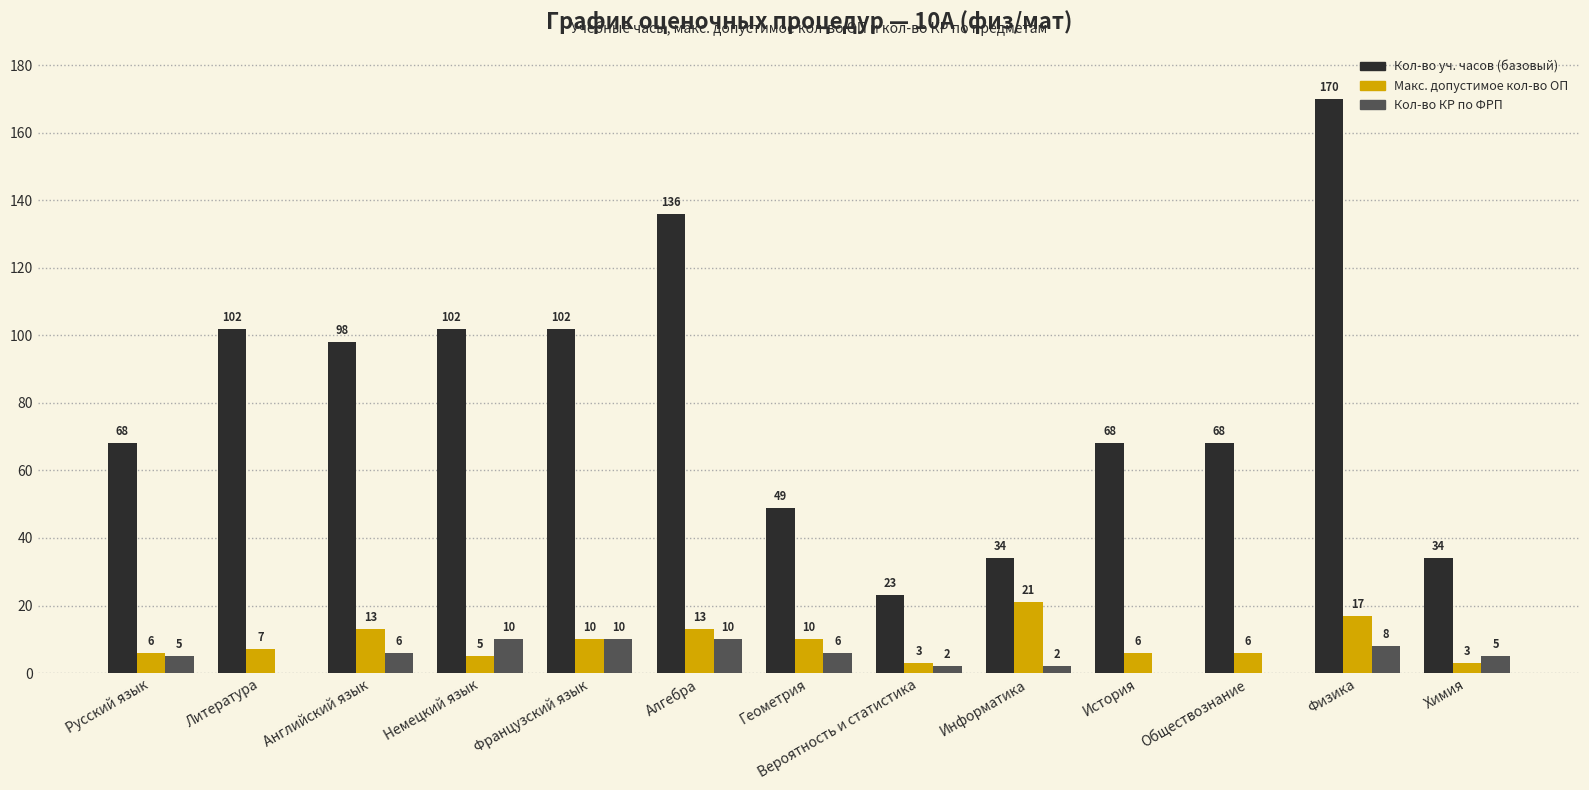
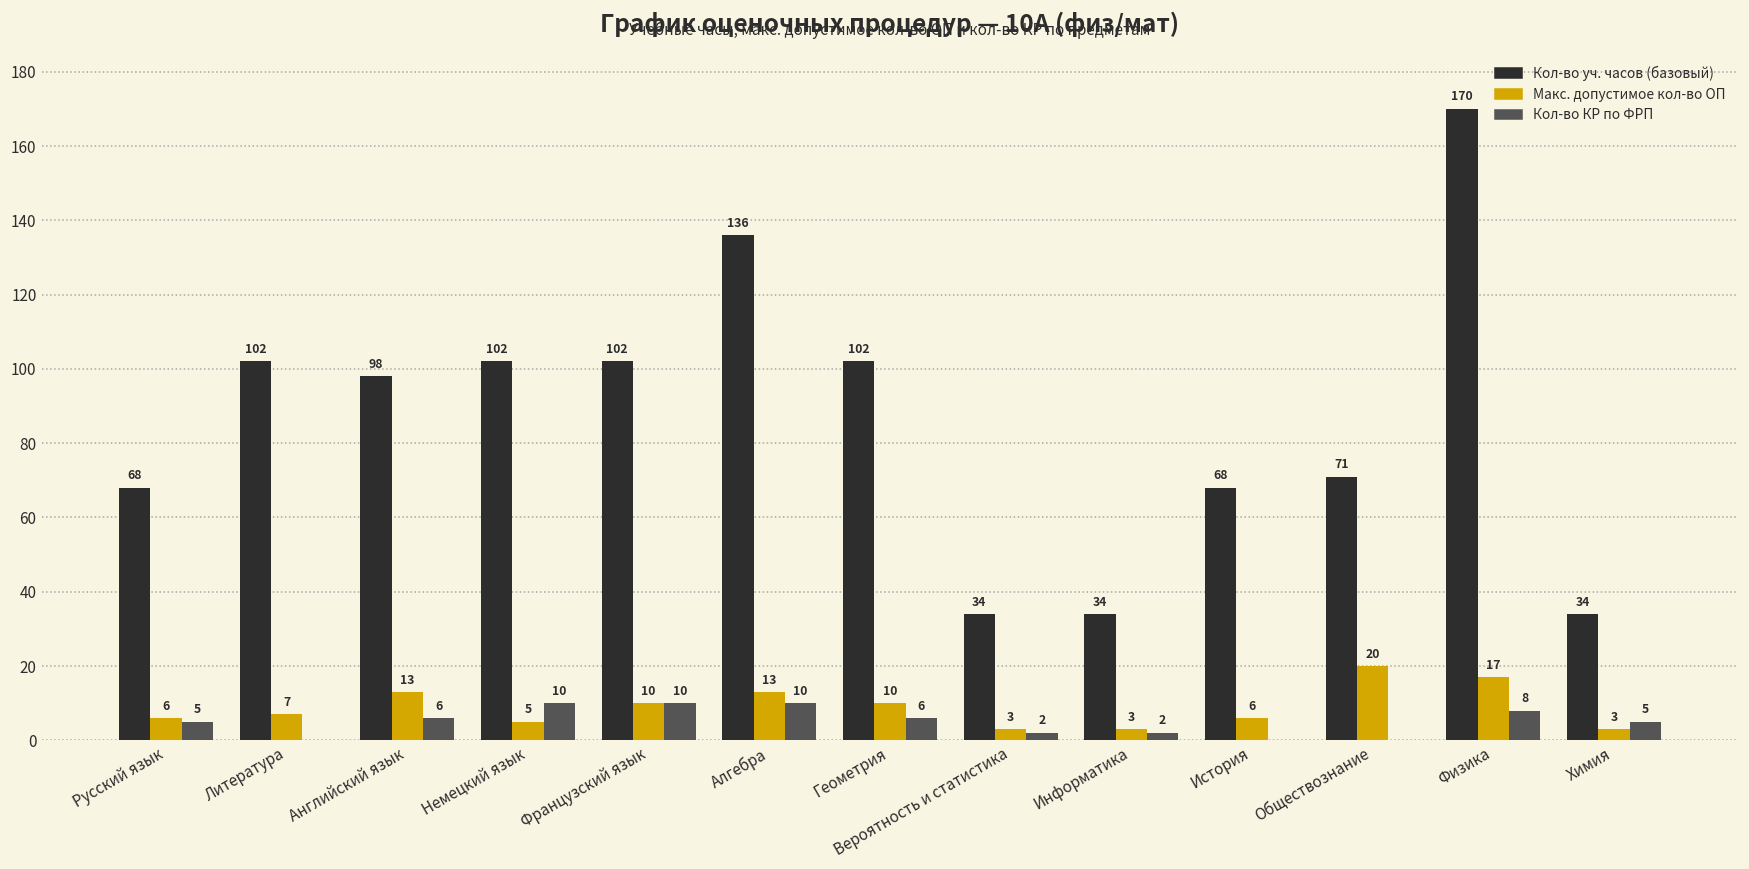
Кол-во уч. часов (базовый), Геометрия: 49 -> 102
Кол-во уч. часов (базовый), Вероятность и статистика: 23 -> 34
Макс. допустимое кол-во ОП, Информатика: 21 -> 3
Кол-во уч. часов (базовый), Обществознание: 68 -> 71
Макс. допустимое кол-во ОП, Обществознание: 6 -> 20
